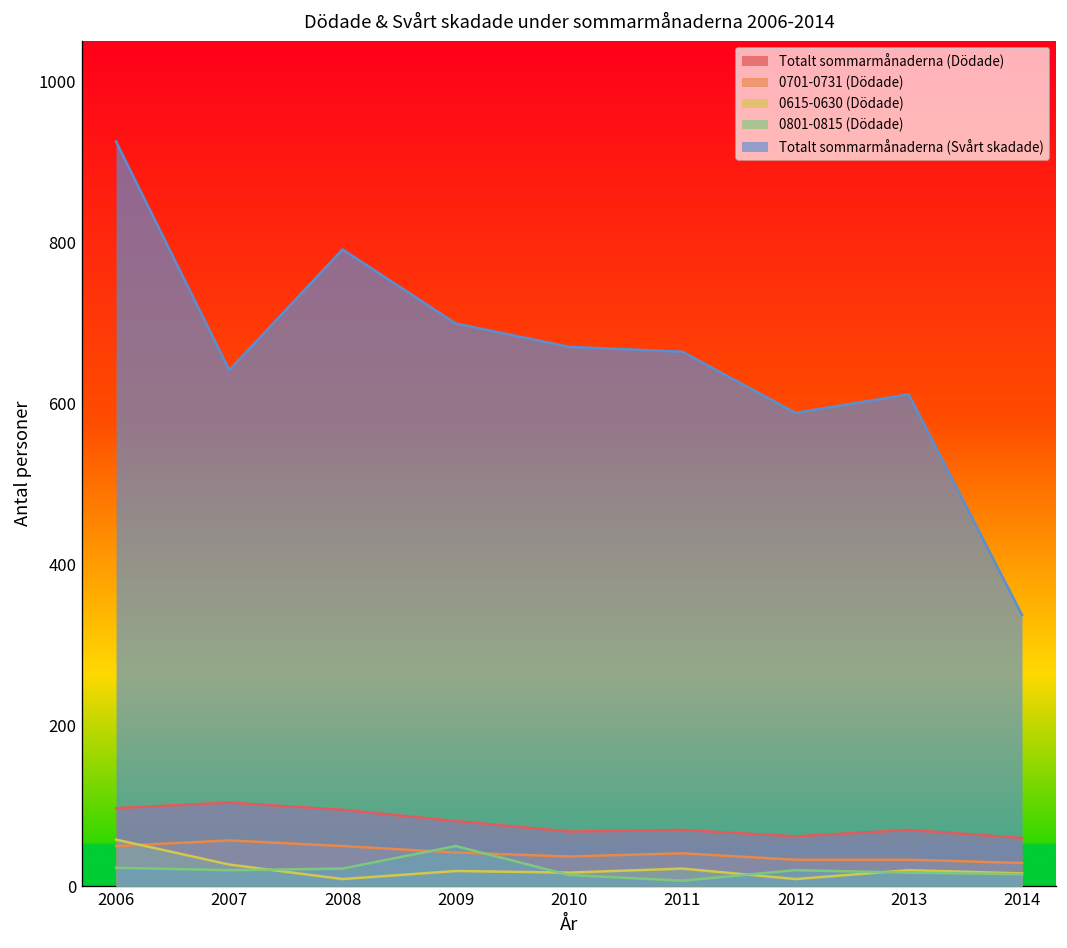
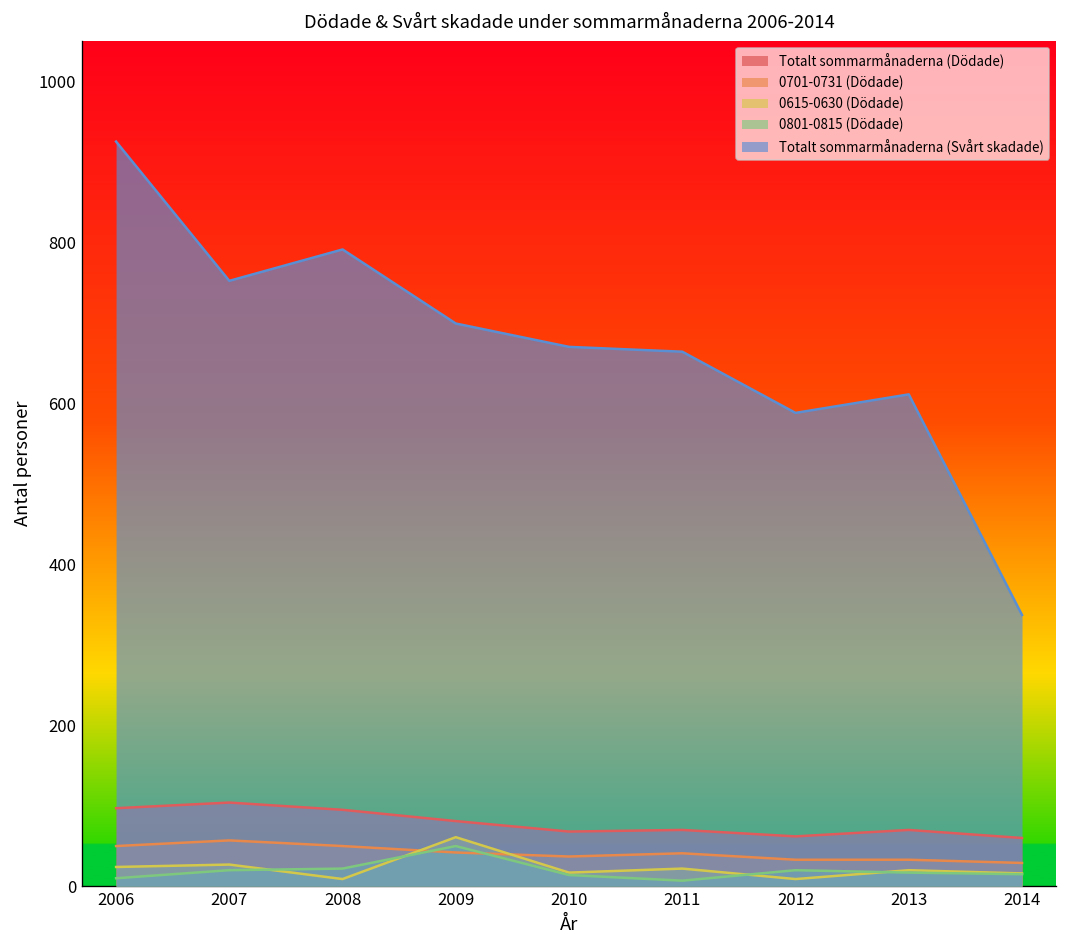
0615-0630 (Dödade), 2006: 60 -> 20
0801-0815 (Dödade), 2006: 20 -> 10
Totalt sommarmånaderna (Svårt skadade), 2007: 640 -> 750
0615-0630 (Dödade), 2009: 20 -> 60
